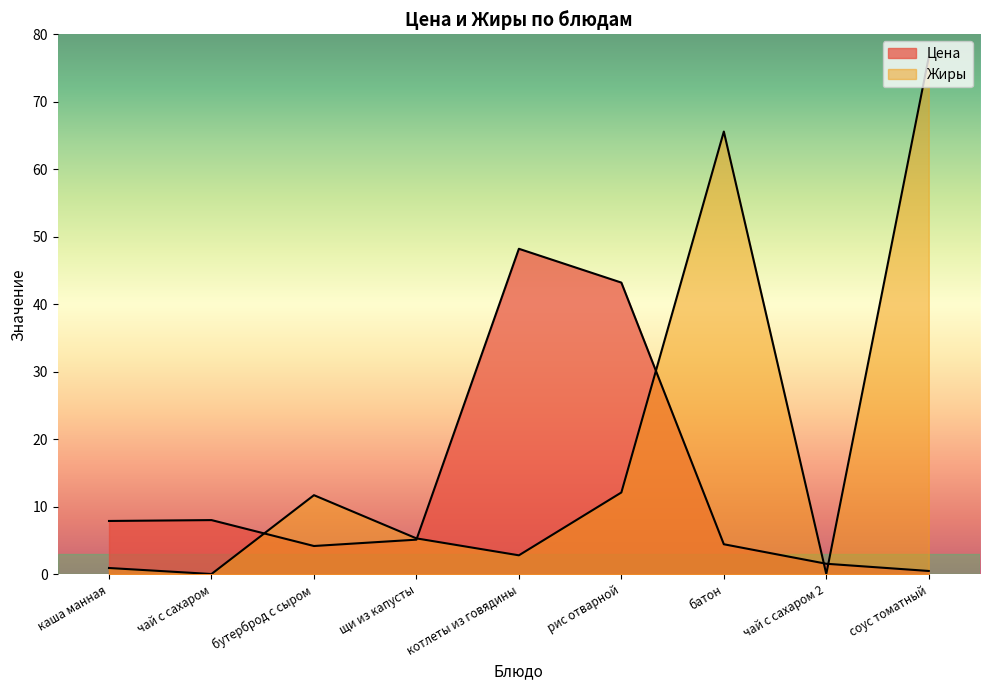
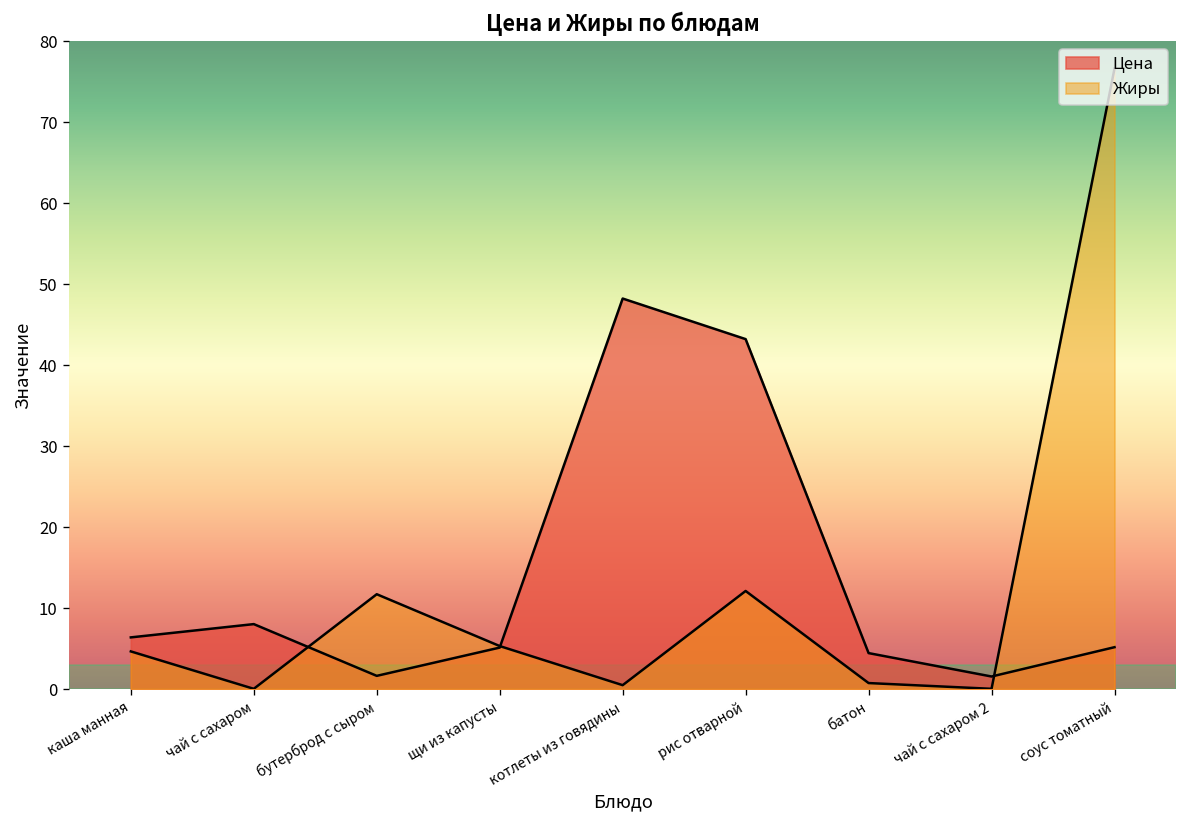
Цена, каша манная: 8 -> 6
Жиры, каша манная: 1 -> 5
Цена, бутерброд с сыром: 4 -> 2
Жиры, котлеты из говядины: 3 -> 0
Жиры, батон: 66 -> 1
Цена, соус томатный: 0 -> 5
